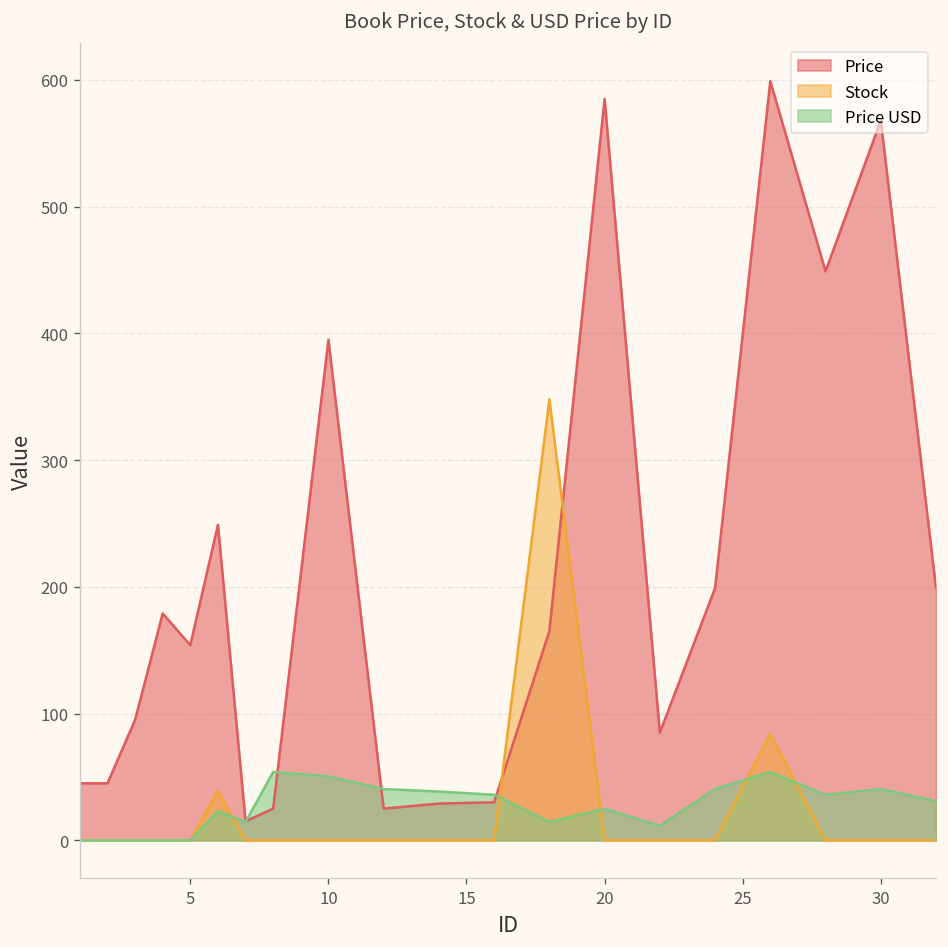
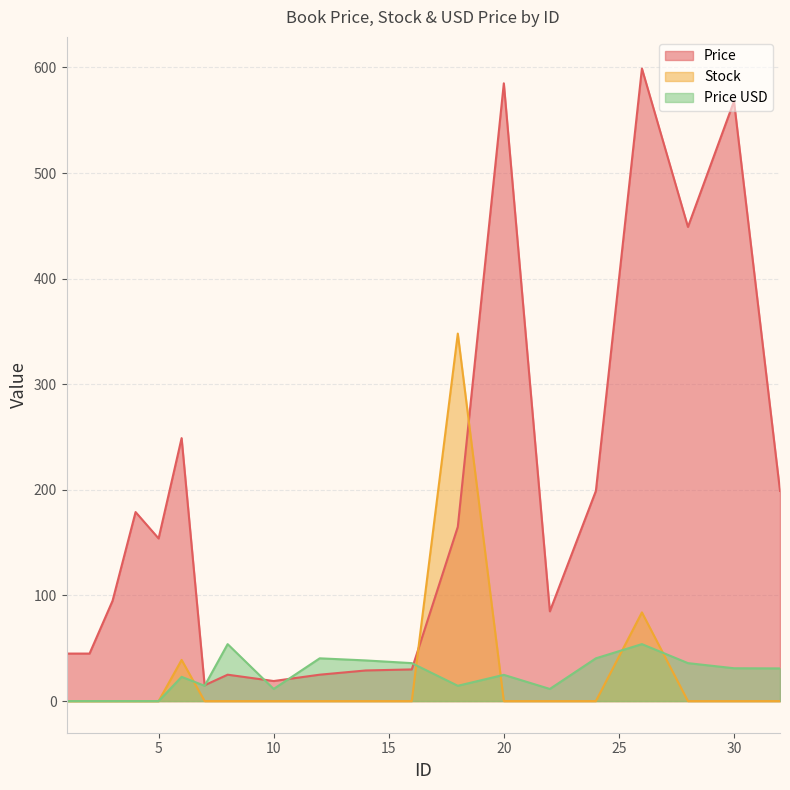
Price, 10: 395 -> 19
Price USD, 10: 51 -> 12
Price USD, 30: 41 -> 31
